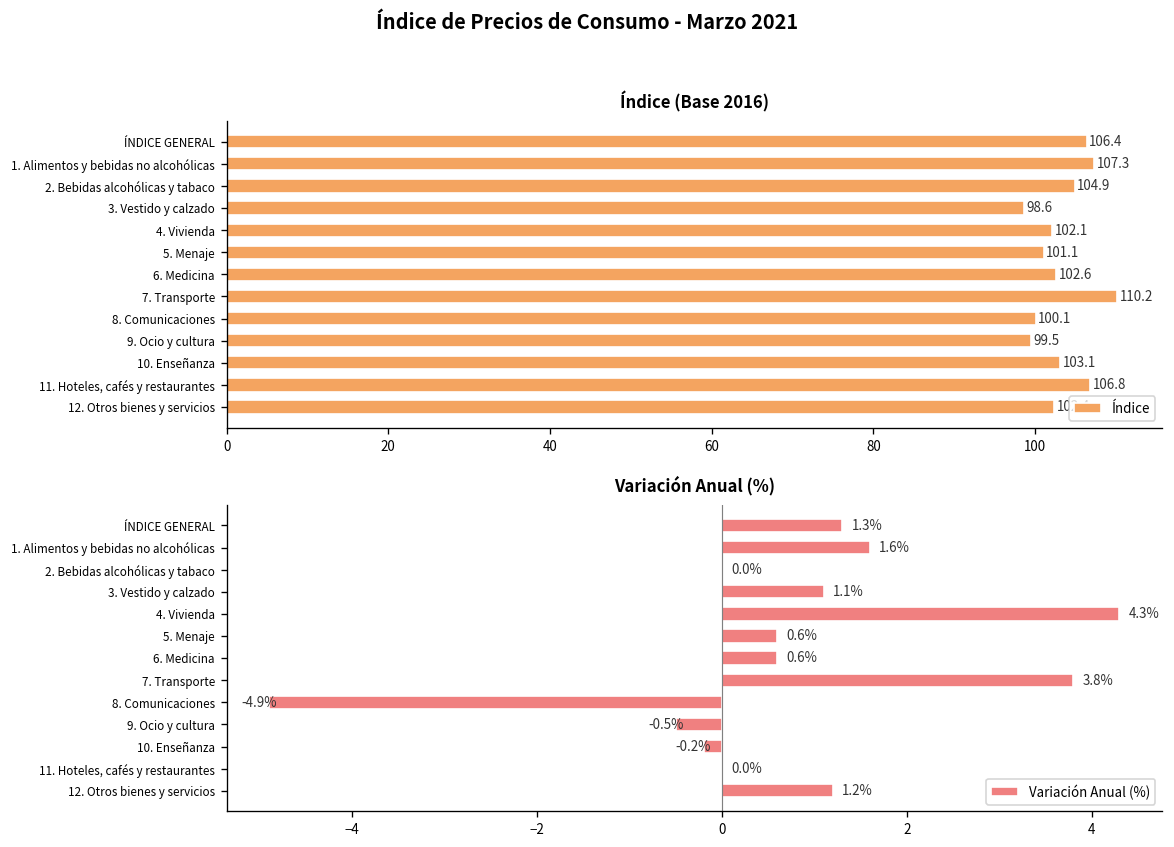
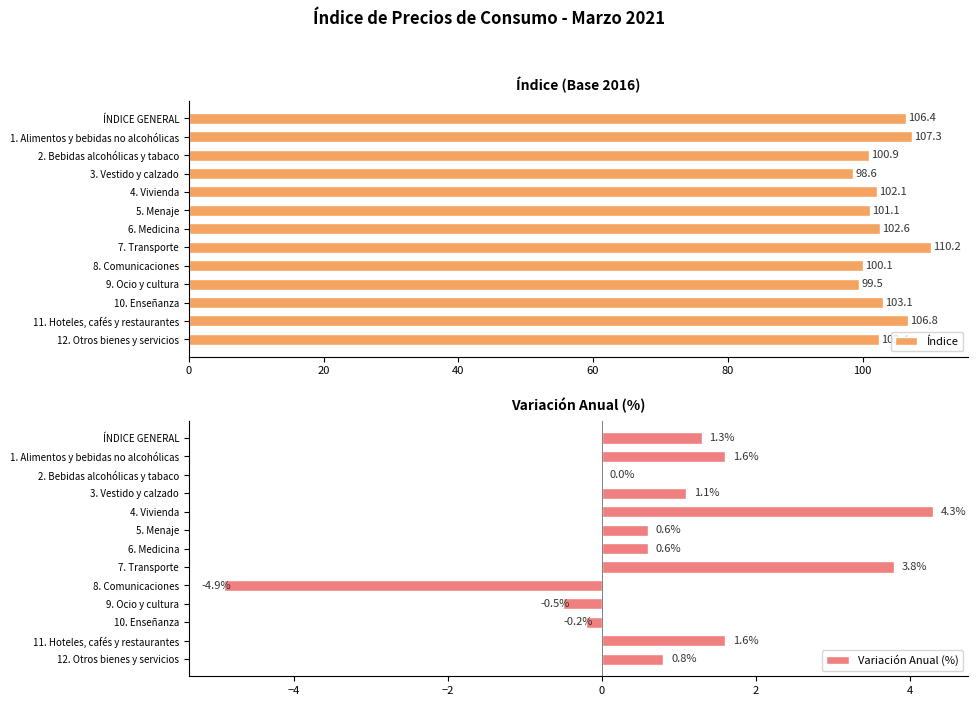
Índice (Base 2016), 2. Bebidas alcohólicas y tabaco: 104.9 -> 100.9
Variación Anual (%), 11. Hoteles, cafés y restaurantes: 0.0% -> 1.6%
Variación Anual (%), 12. Otros bienes y servicios: 1.2% -> 0.8%
